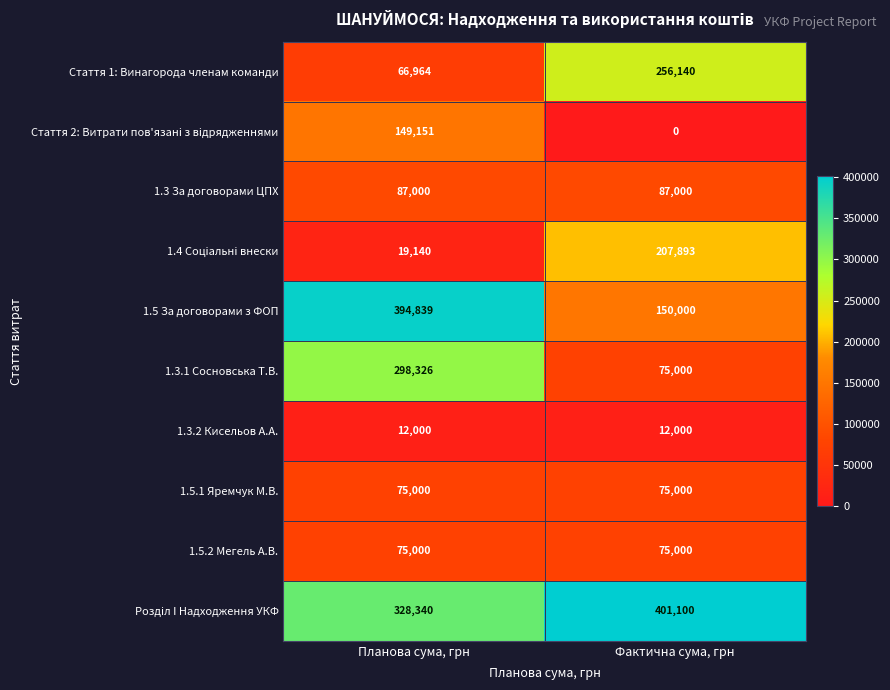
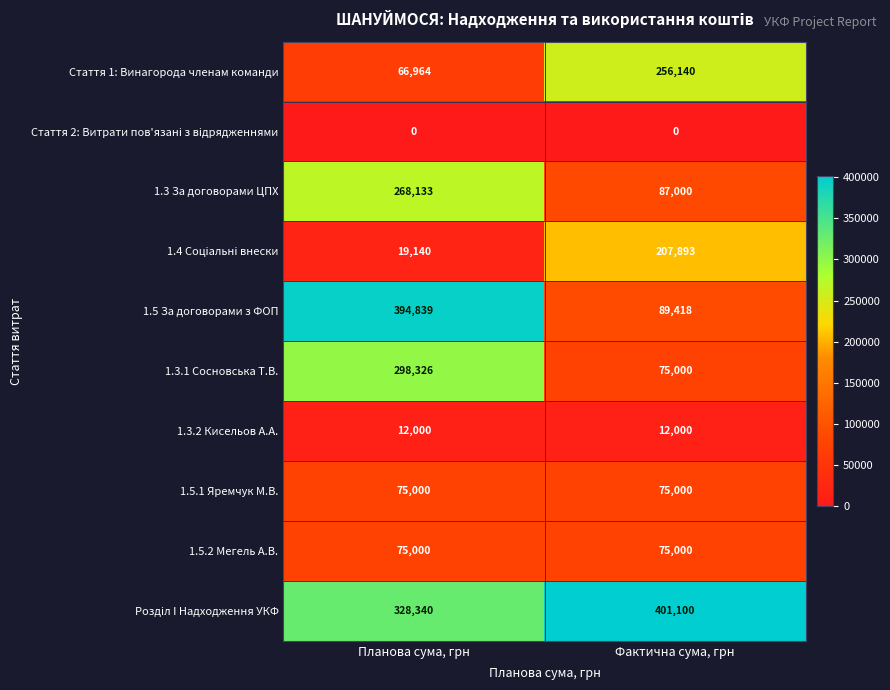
Стаття 2: Витрати пов'язані з відрядженнями, Планова сума, грн: 149,151 -> 0
1.3 За договорами ЦПХ, Планова сума, грн: 87,000 -> 268,133
1.5 За договорами з ФОП, Фактична сума, грн: 150,000 -> 89,418
